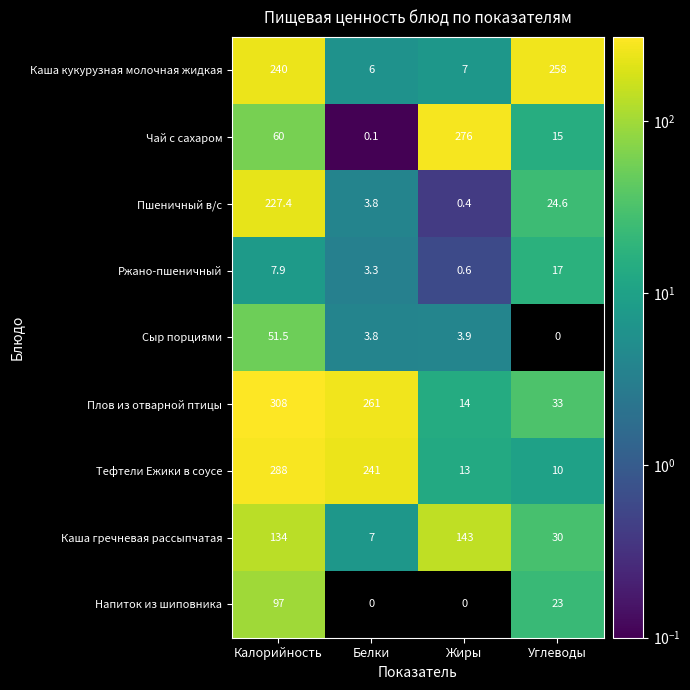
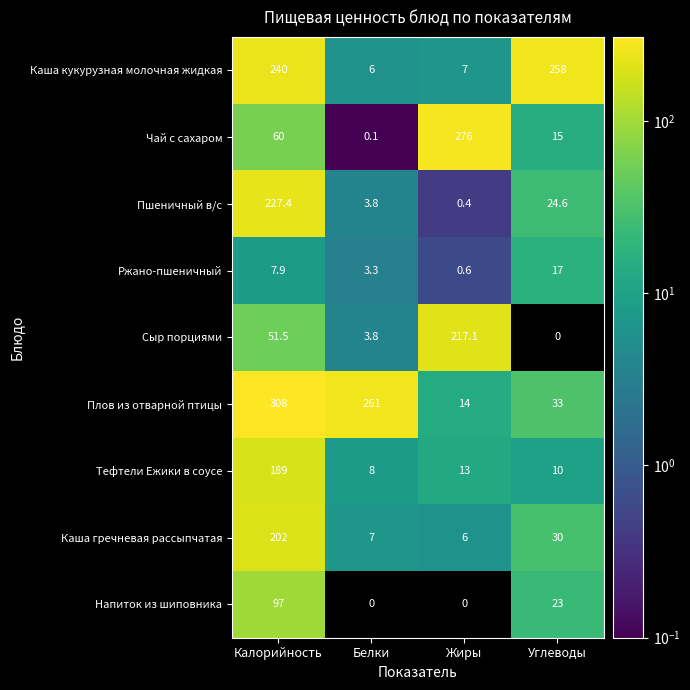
Сыр порциями, Жиры: 3.9 -> 217.1
Тефтели Ежики в соусе, Калорийность: 288 -> 189
Тефтели Ежики в соусе, Белки: 241 -> 8
Каша гречневая рассыпчатая, Калорийность: 134 -> 202
Каша гречневая рассыпчатая, Жиры: 143 -> 6
